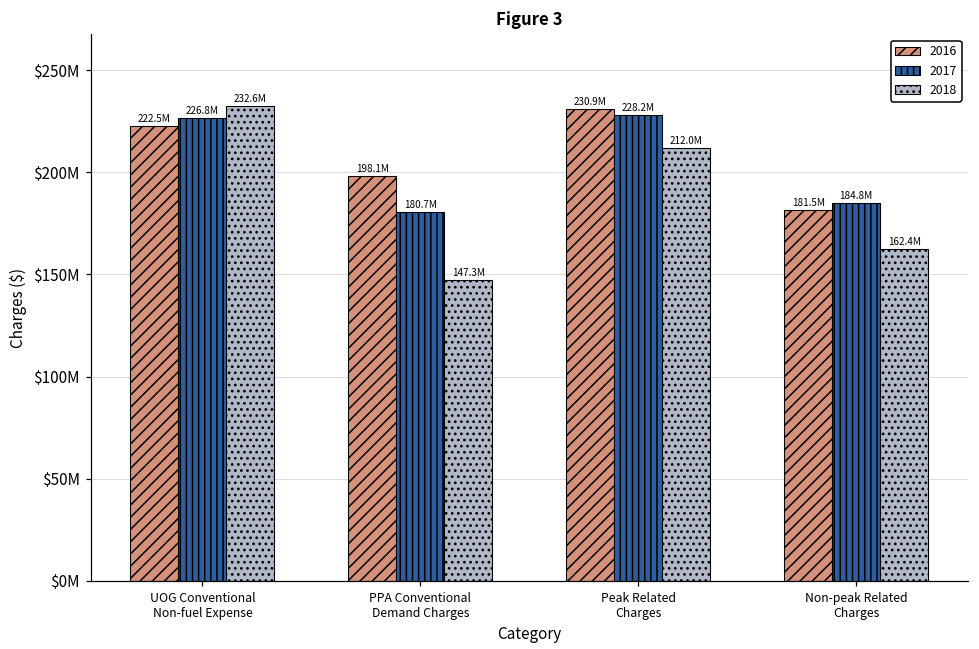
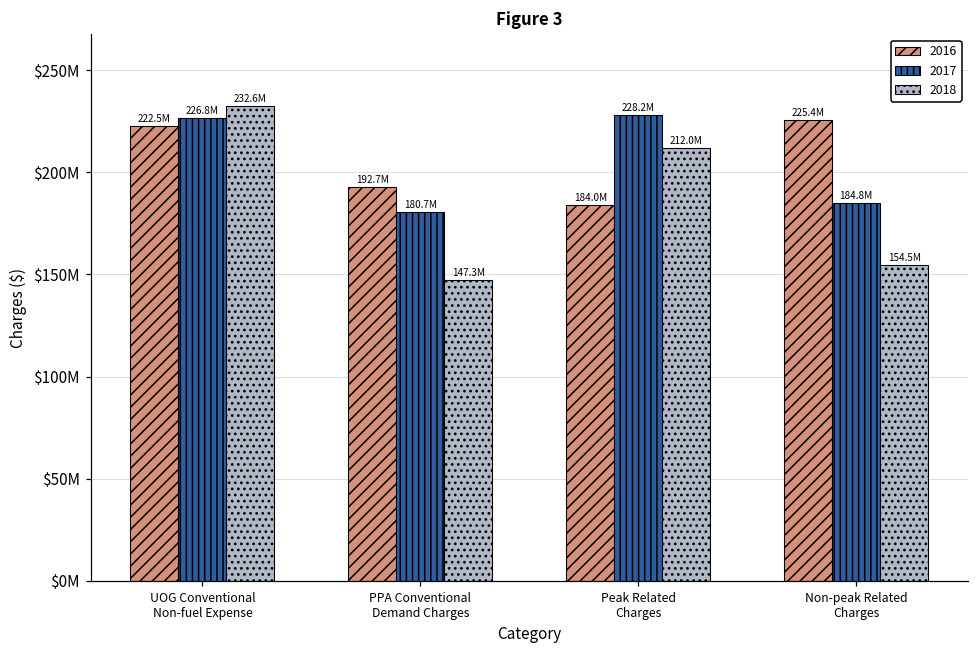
2016, PPA Conventional Demand Charges: 198.1M -> 192.7M
2016, Peak Related Charges: 230.9M -> 184.0M
2016, Non-peak Related Charges: 181.5M -> 225.4M
2018, Non-peak Related Charges: 162.4M -> 154.5M
